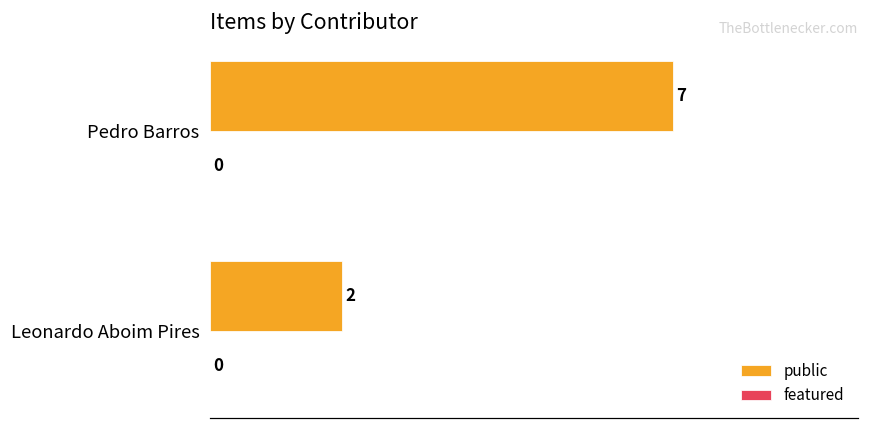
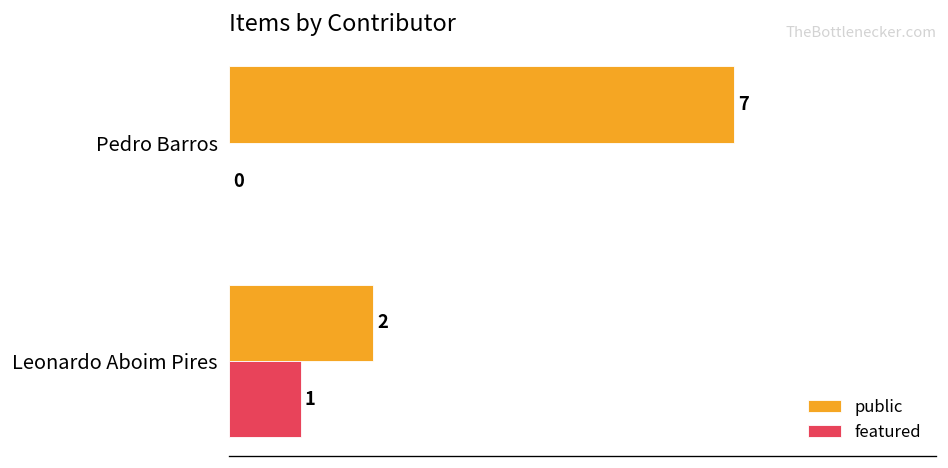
featured, Leonardo Aboim Pires: 0 -> 1
